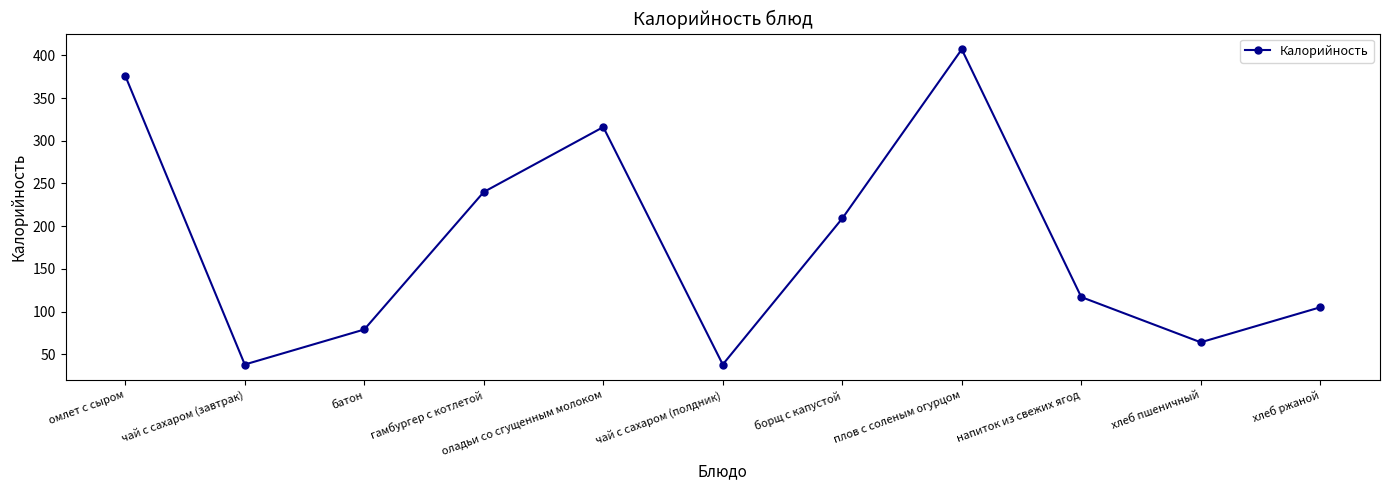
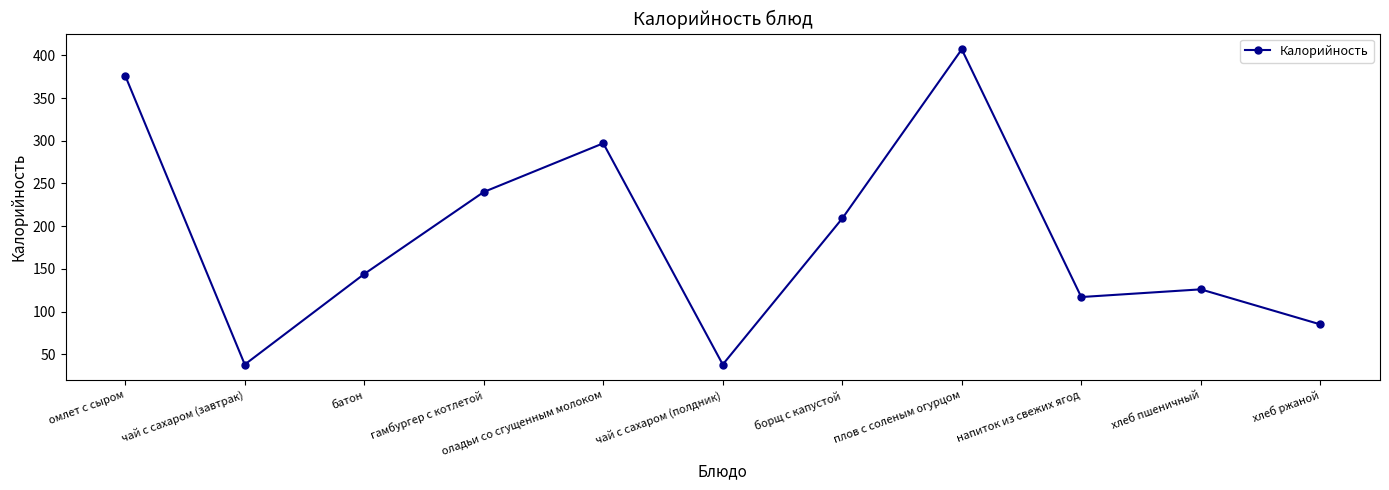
батон: 80 -> 140
оладьи со сгущенным молоком: 320 -> 300
хлеб пшеничный: 60 -> 130
хлеб ржаной: 110 -> 90
